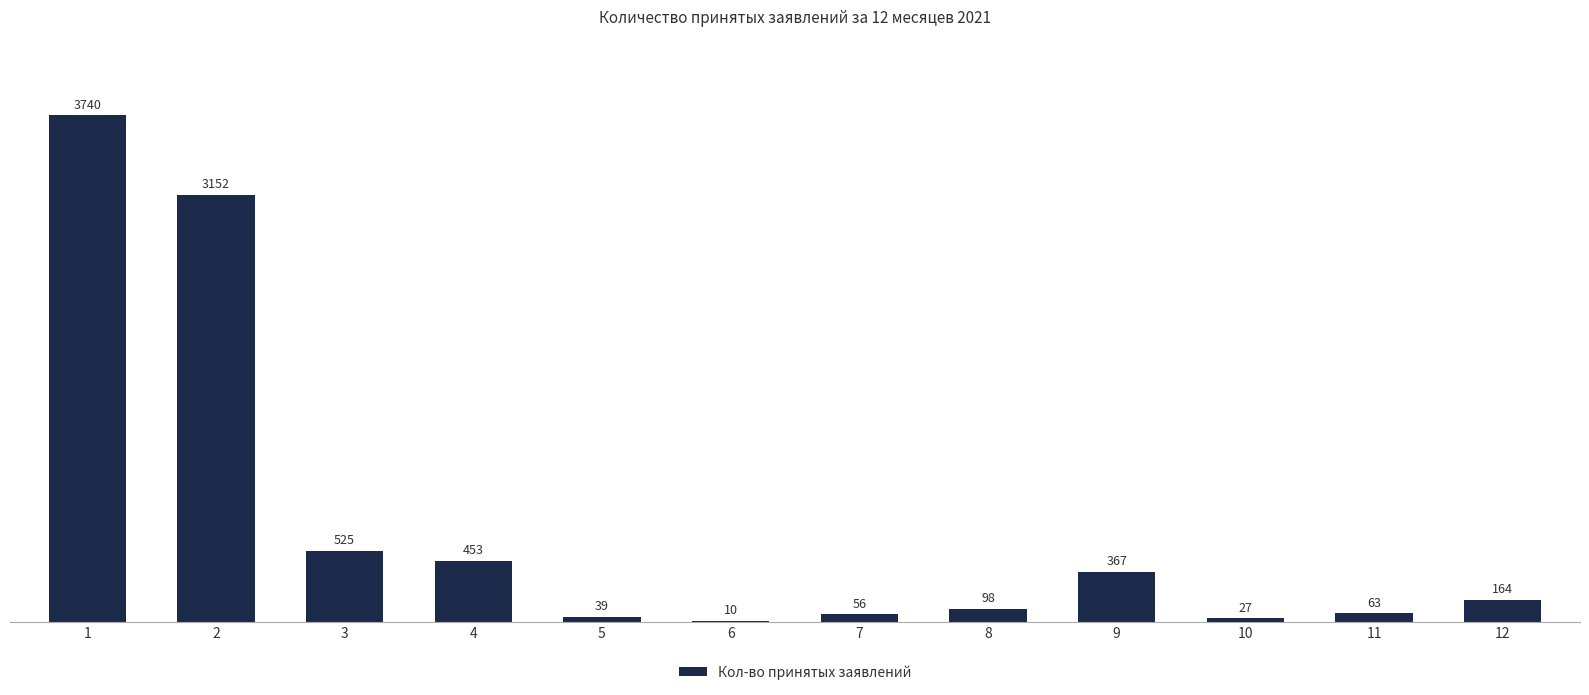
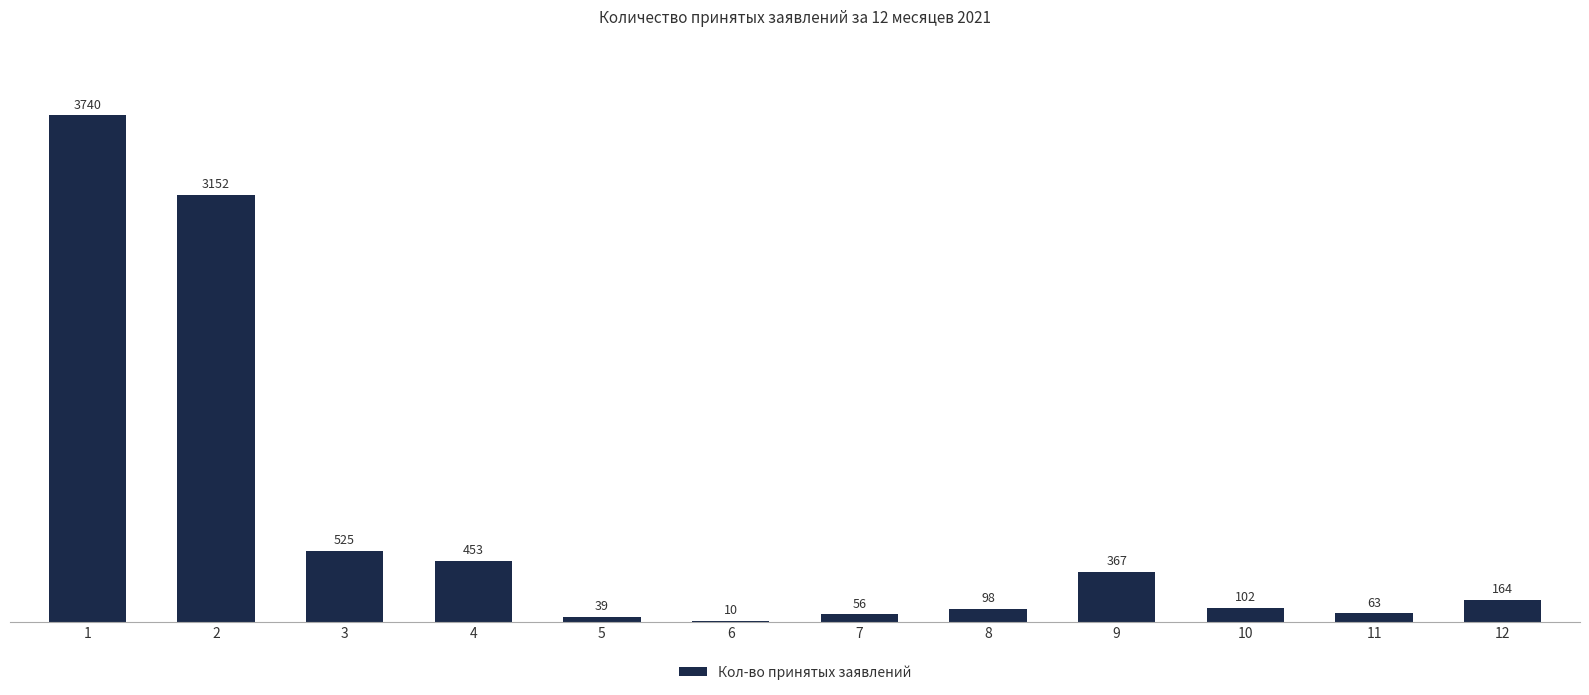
10: 27 -> 102
